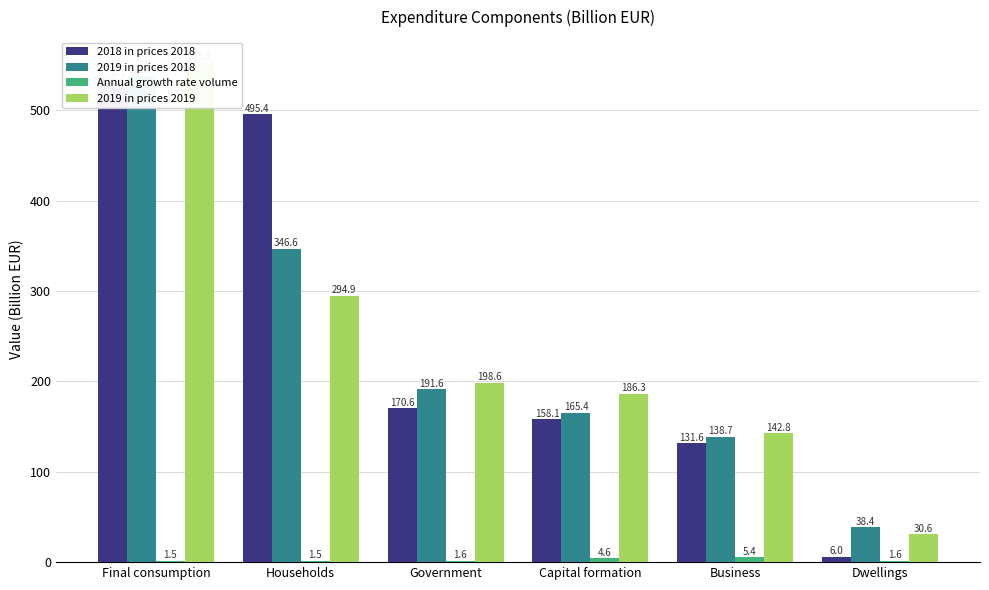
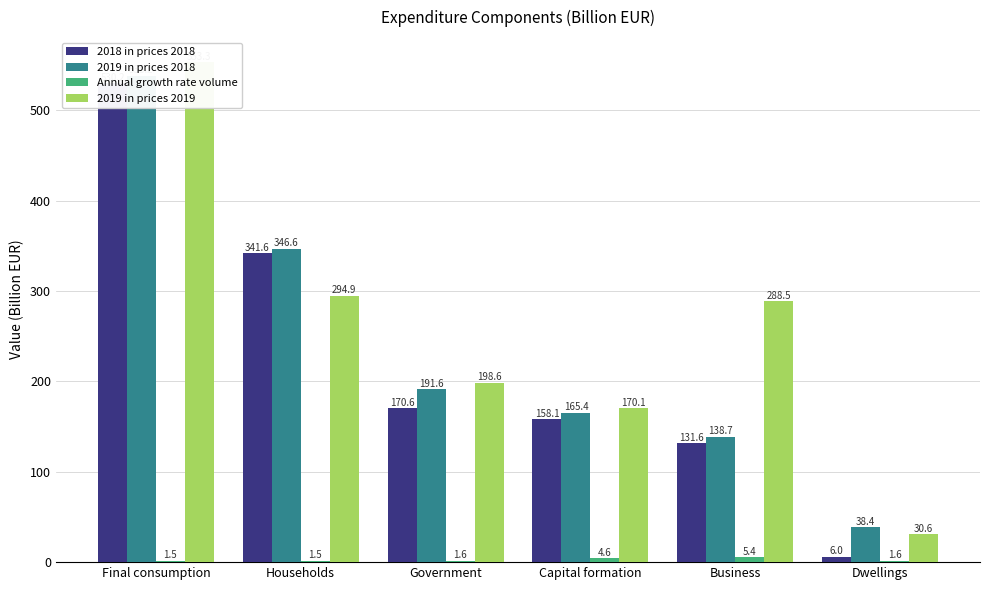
2018 in prices 2018, Households: 495.4 -> 341.6
2019 in prices 2019, Capital formation: 186.3 -> 170.1
2019 in prices 2019, Business: 142.8 -> 288.5
